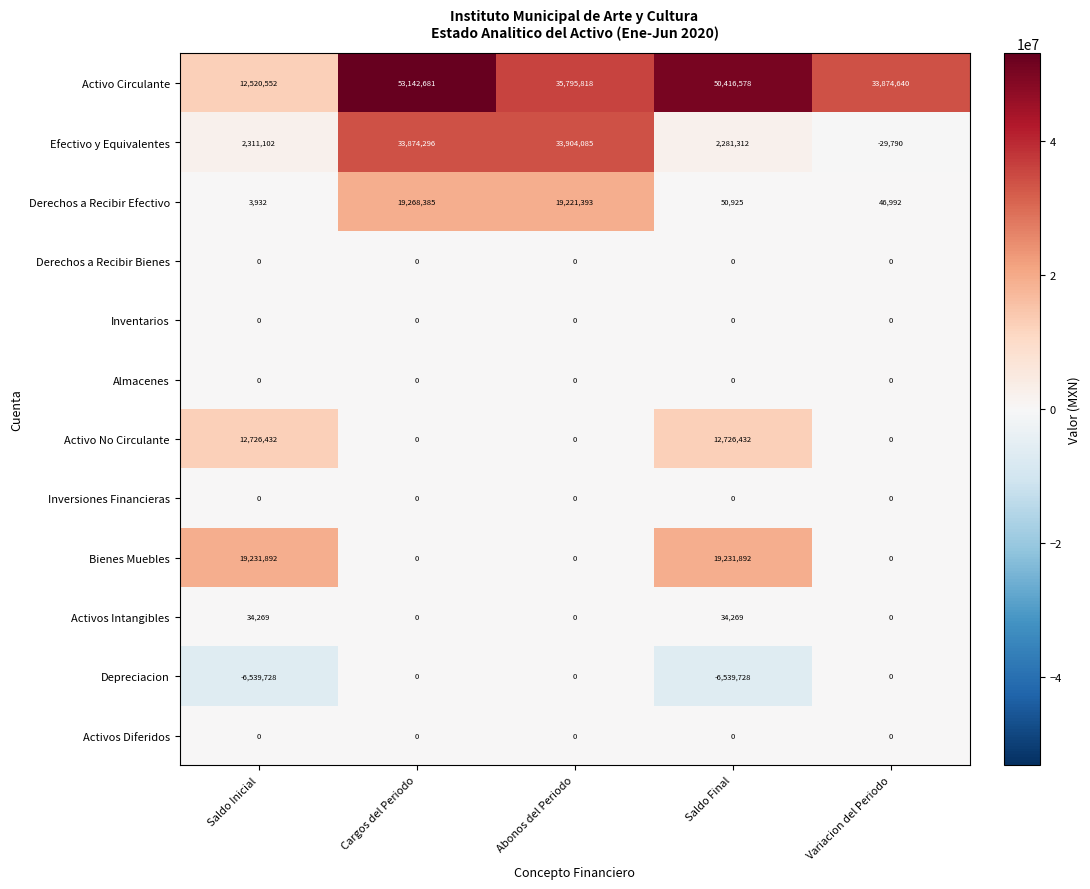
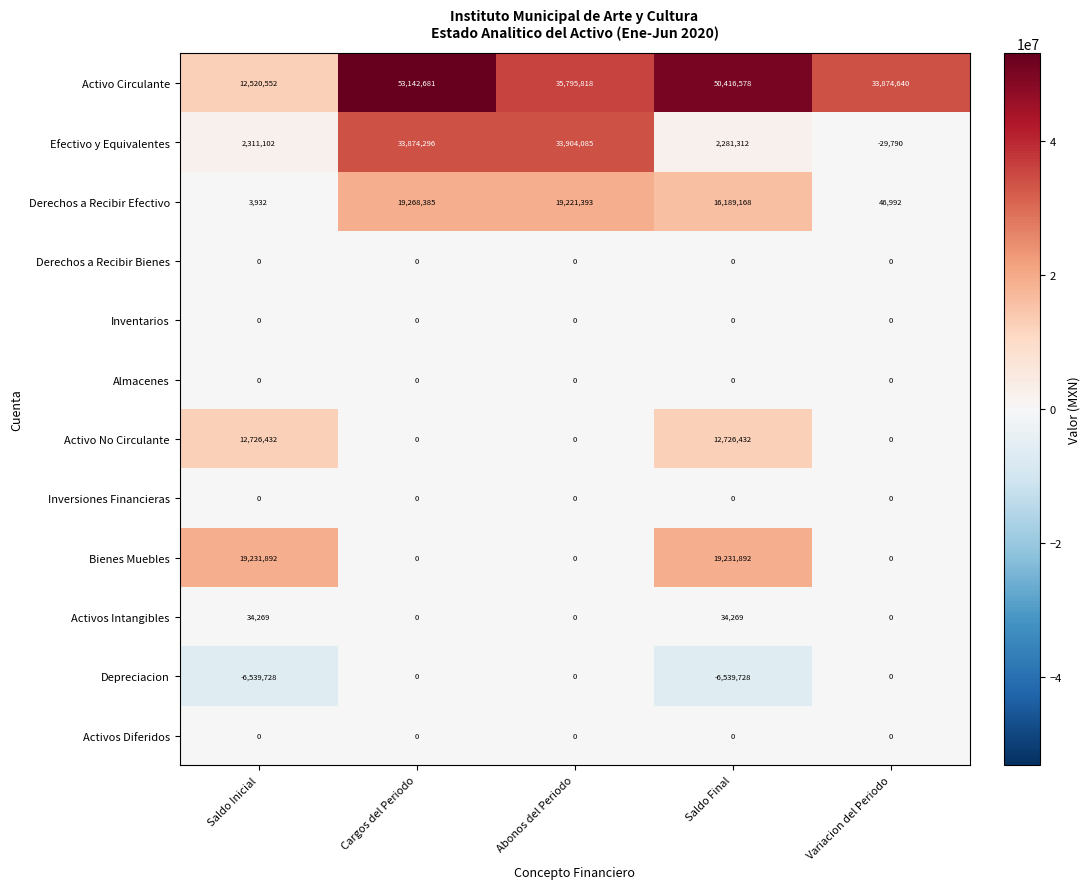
Derechos a Recibir Efectivo, Saldo Final: 50,925 -> 16,189,168
